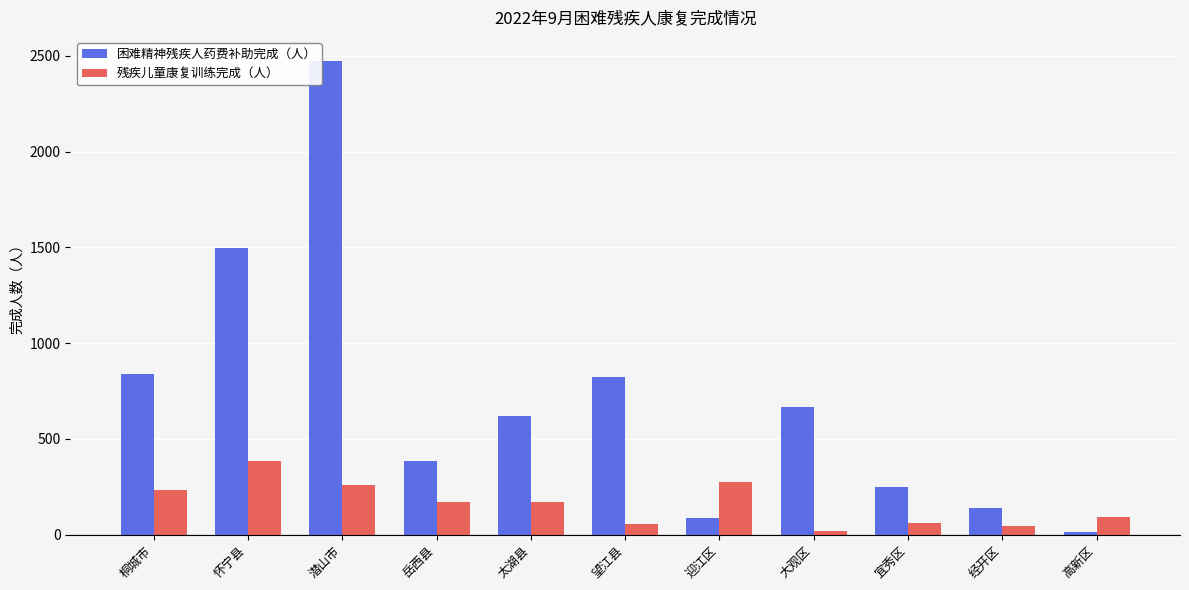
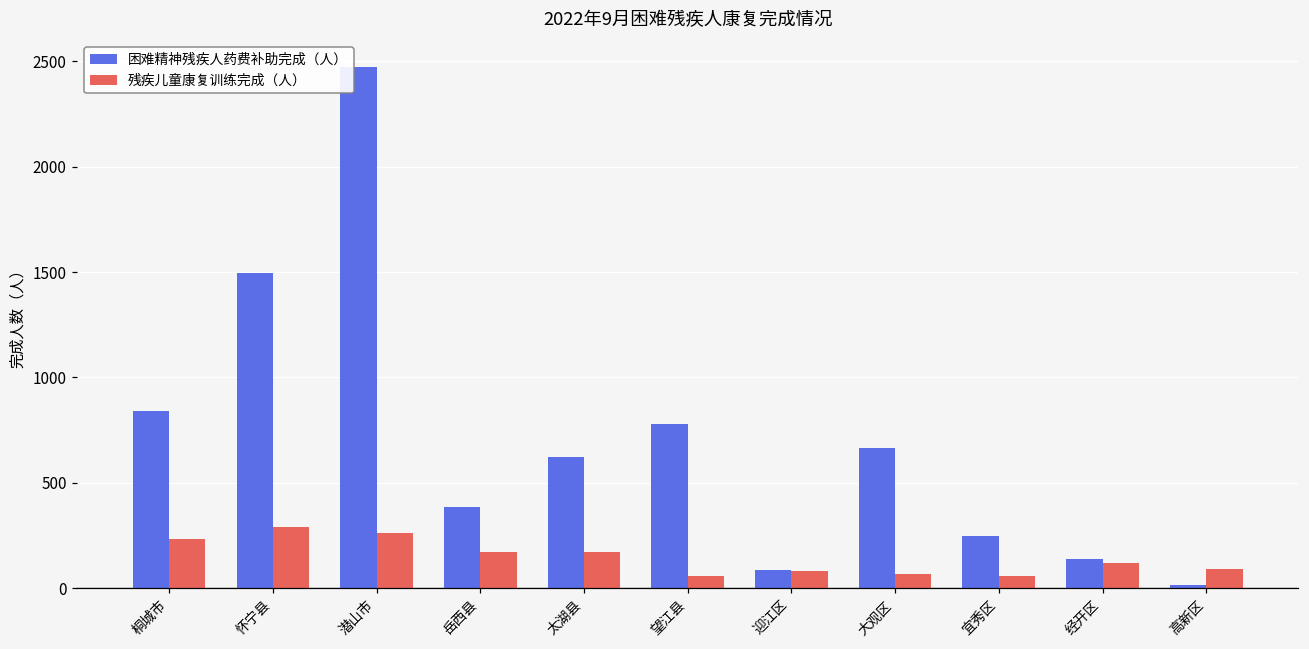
残疾儿童康复训练完成（人）, 怀宁县: 380 -> 290
困难精神残疾人药费补助完成（人）, 望江县: 820 -> 780
残疾儿童康复训练完成（人）, 迎江区: 280 -> 80
残疾儿童康复训练完成（人）, 大观区: 20 -> 70
残疾儿童康复训练完成（人）, 经开区: 50 -> 120
